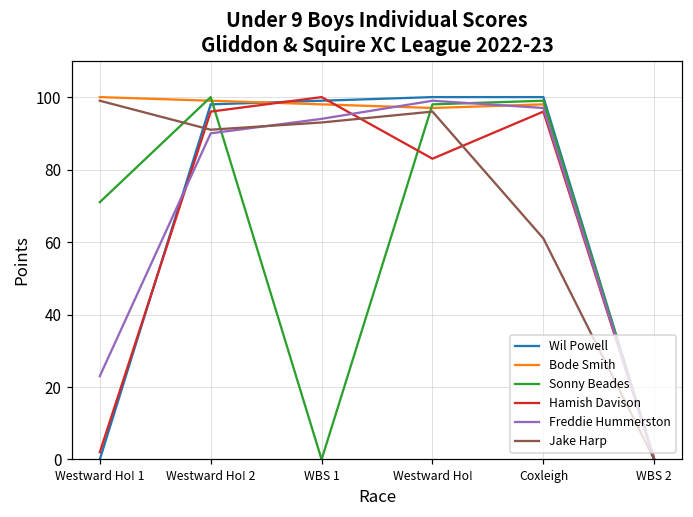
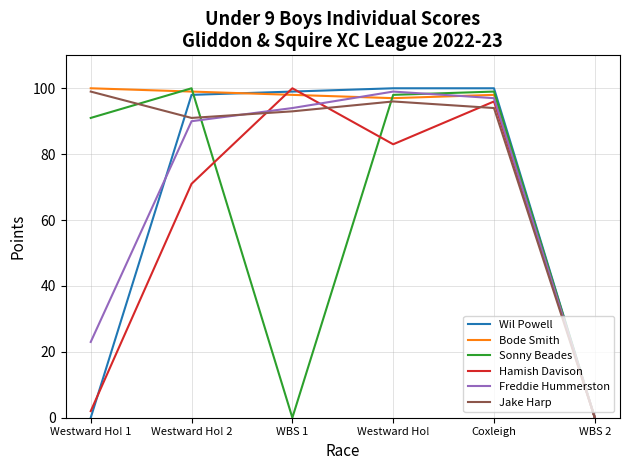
Sonny Beades, Westward Ho! 1: 71 -> 91
Hamish Davison, Westward Ho! 2: 96 -> 71
Jake Harp, Coxleigh: 61 -> 94
